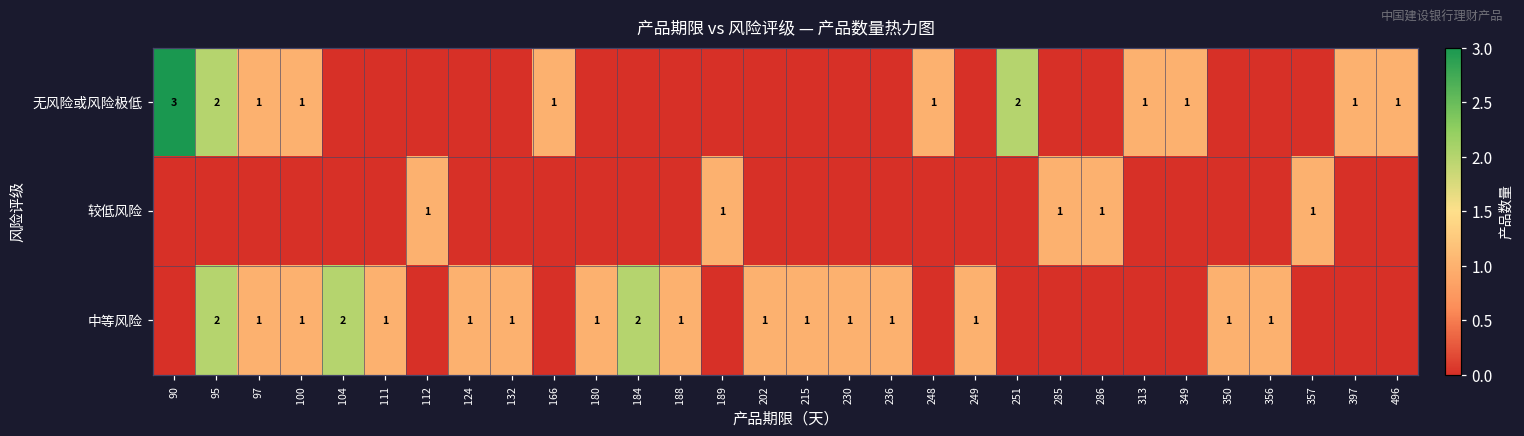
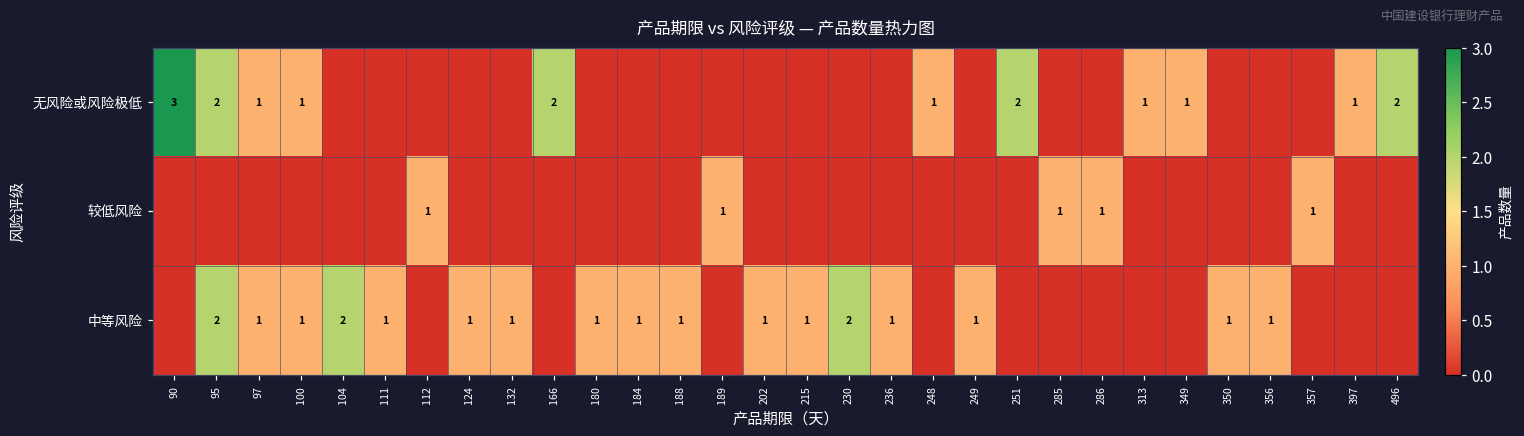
无风险或风险极低, 166: 1 -> 2
无风险或风险极低, 496: 1 -> 2
中等风险, 184: 2 -> 1
中等风险, 230: 1 -> 2
